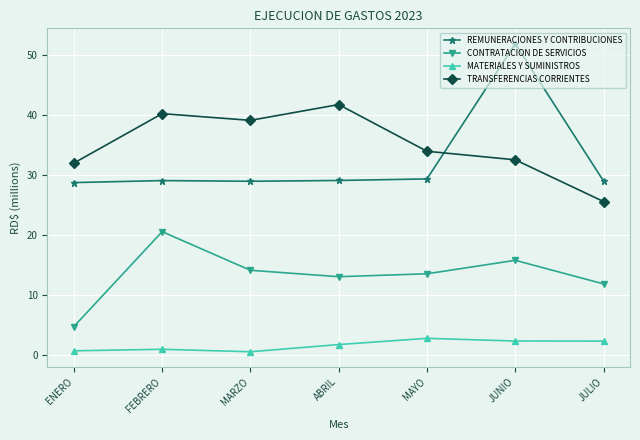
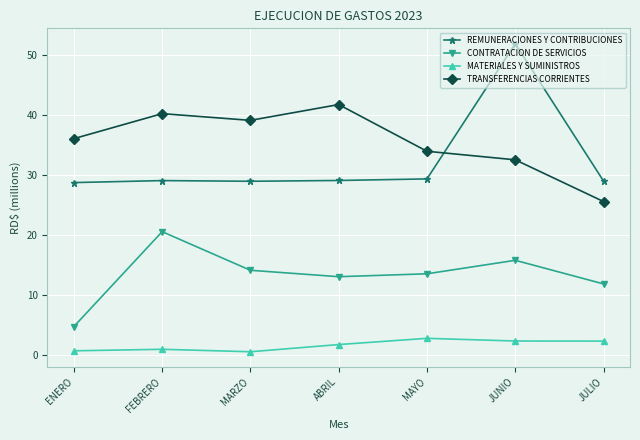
TRANSFERENCIAS CORRIENTES, ENERO: 32 -> 36
